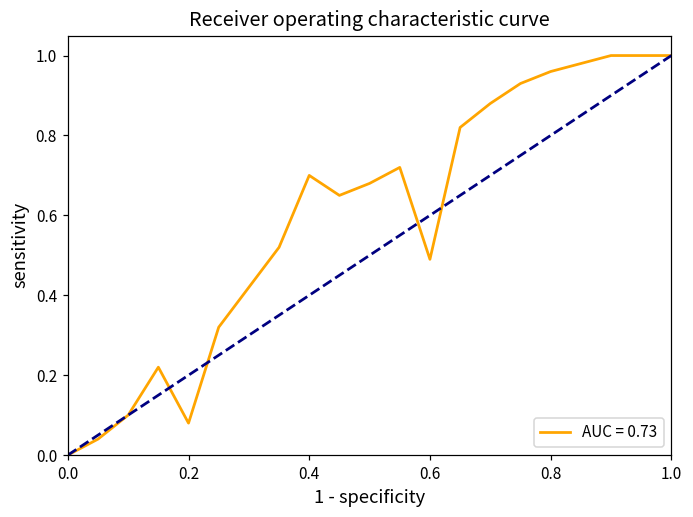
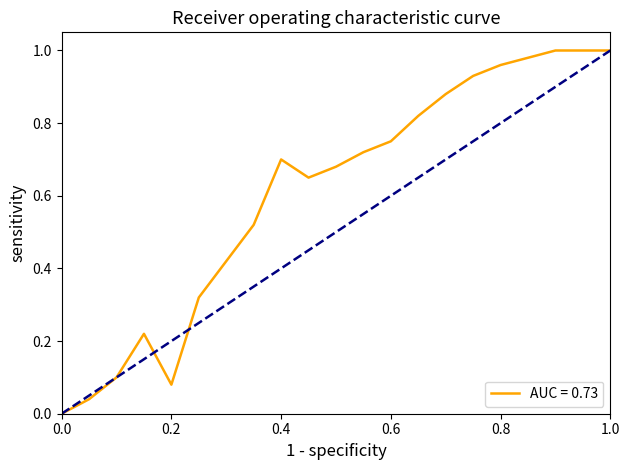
AUC = 0.73, 0.6: 0.49 -> 0.75
